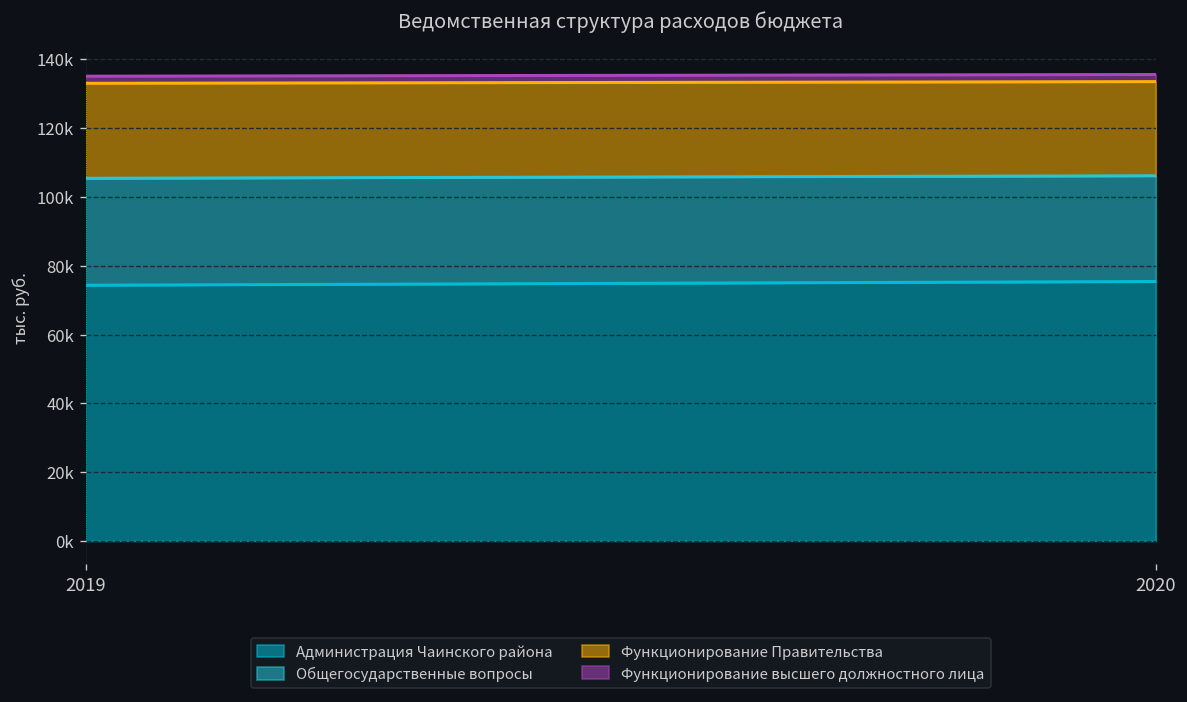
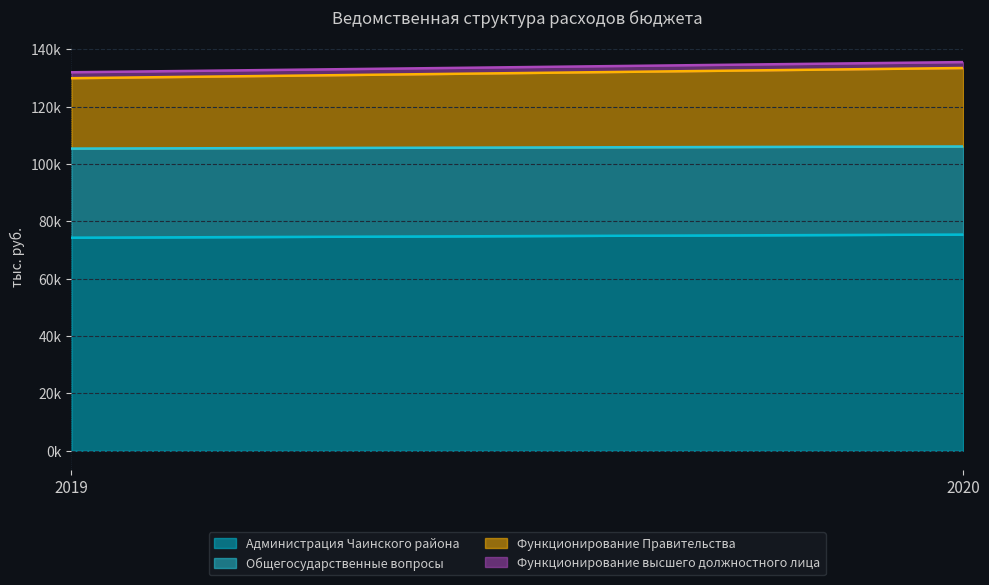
Функционирование Правительства, 2019: 28000 -> 25000
